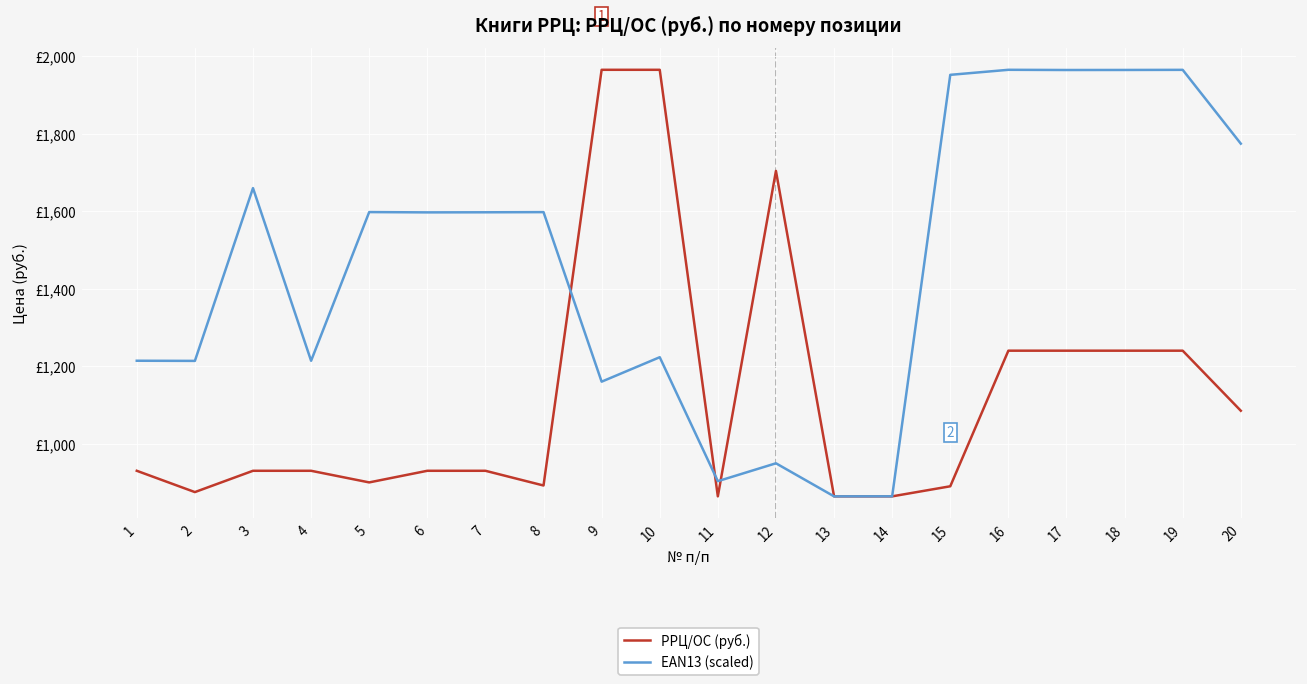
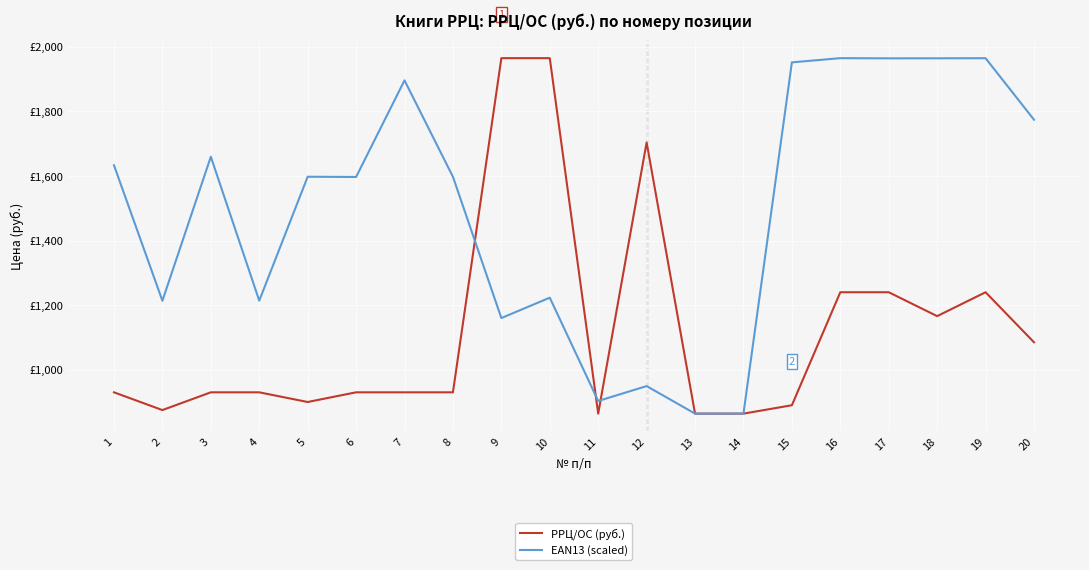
EAN13 (scaled), 1: £1,210 -> £1,630
EAN13 (scaled), 7: £1,600 -> £1,900
РРЦ/ОС (руб.), 8: £890 -> £930
РРЦ/ОС (руб.), 18: £1,240 -> £1,170
